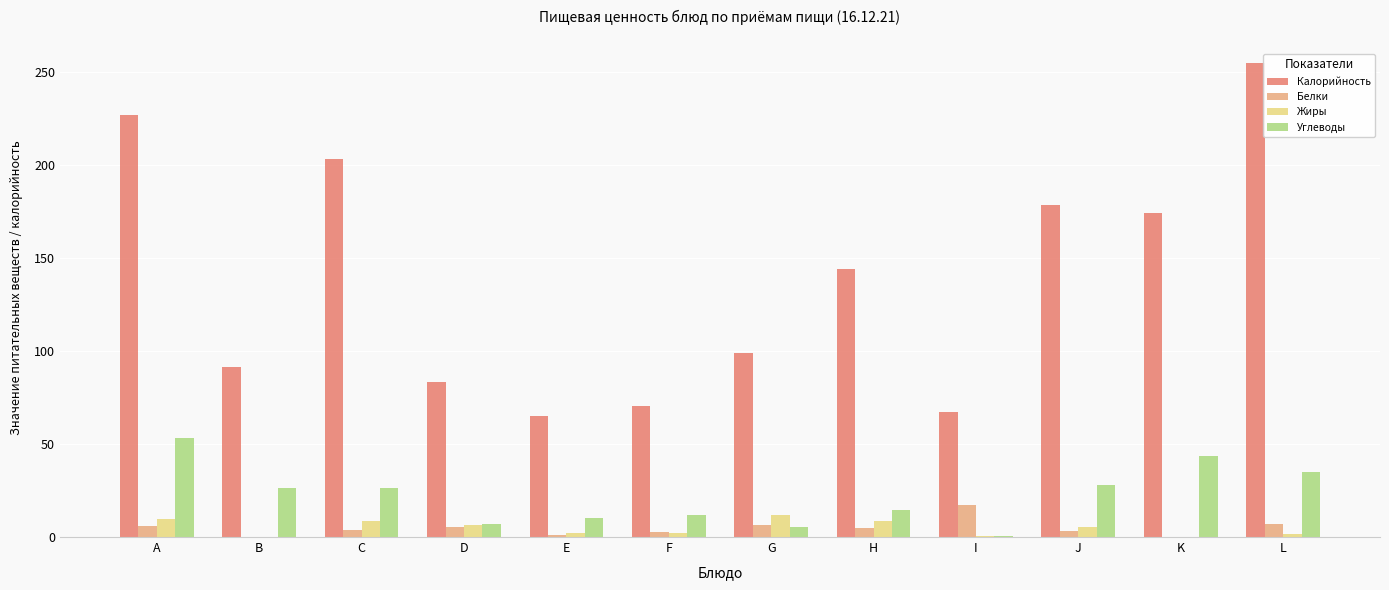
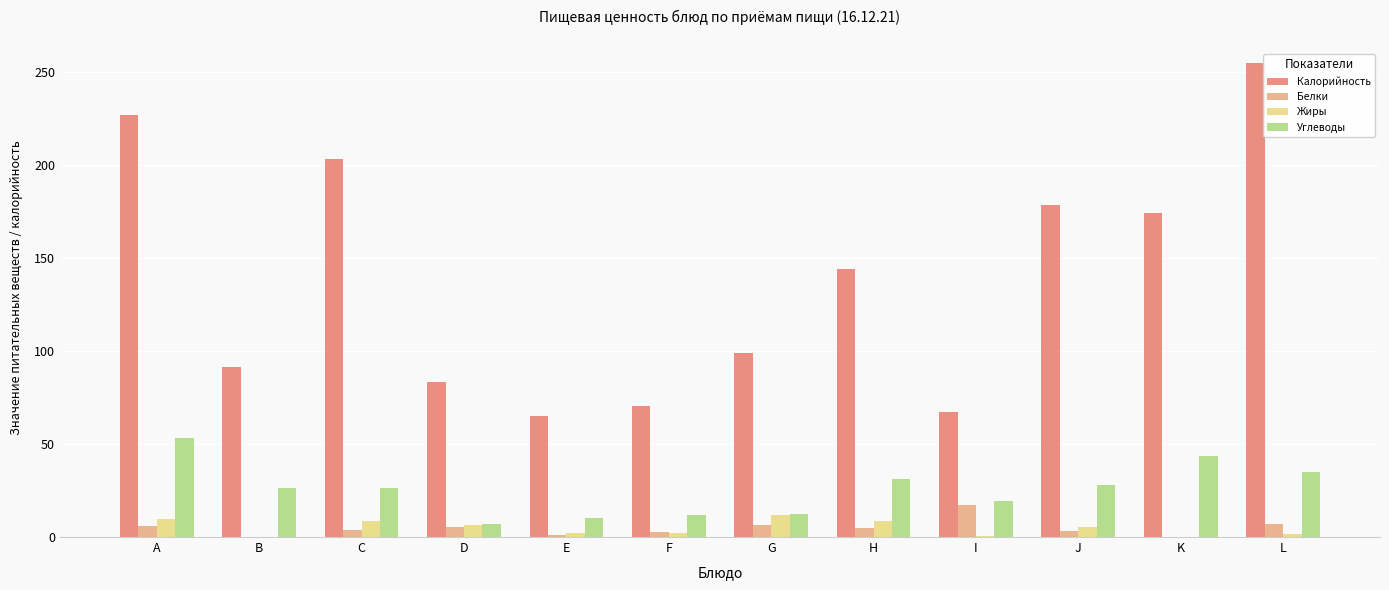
Углеводы, G: 5 -> 12
Углеводы, H: 15 -> 31
Углеводы, I: 0 -> 19
